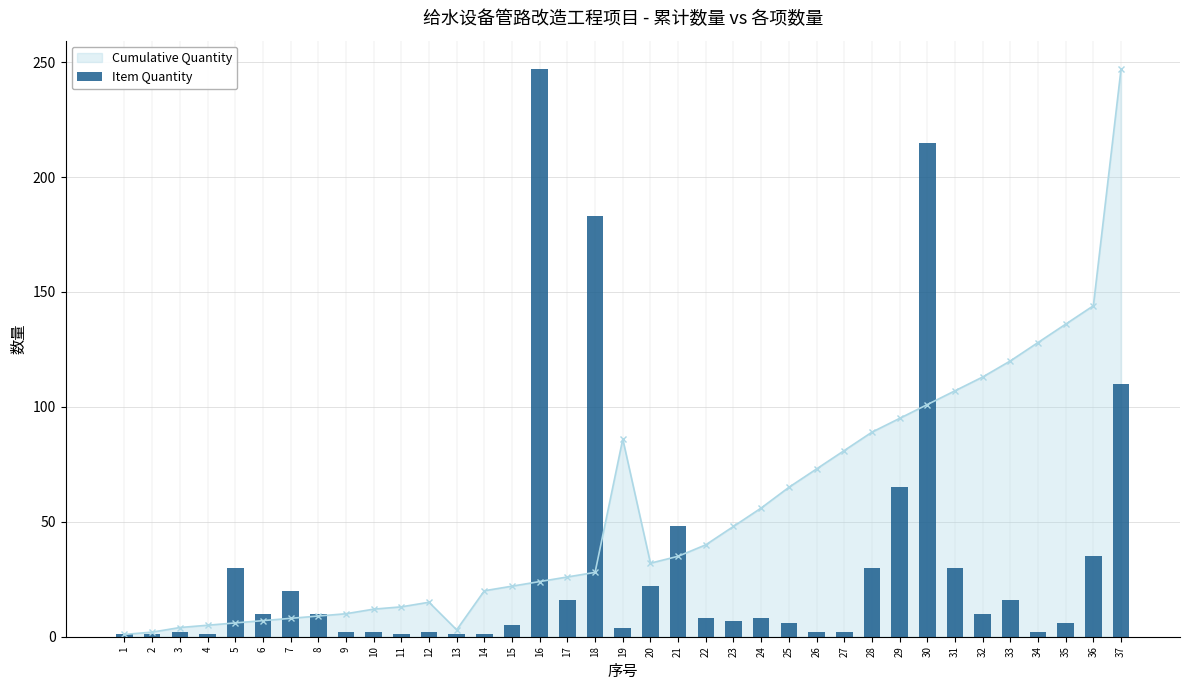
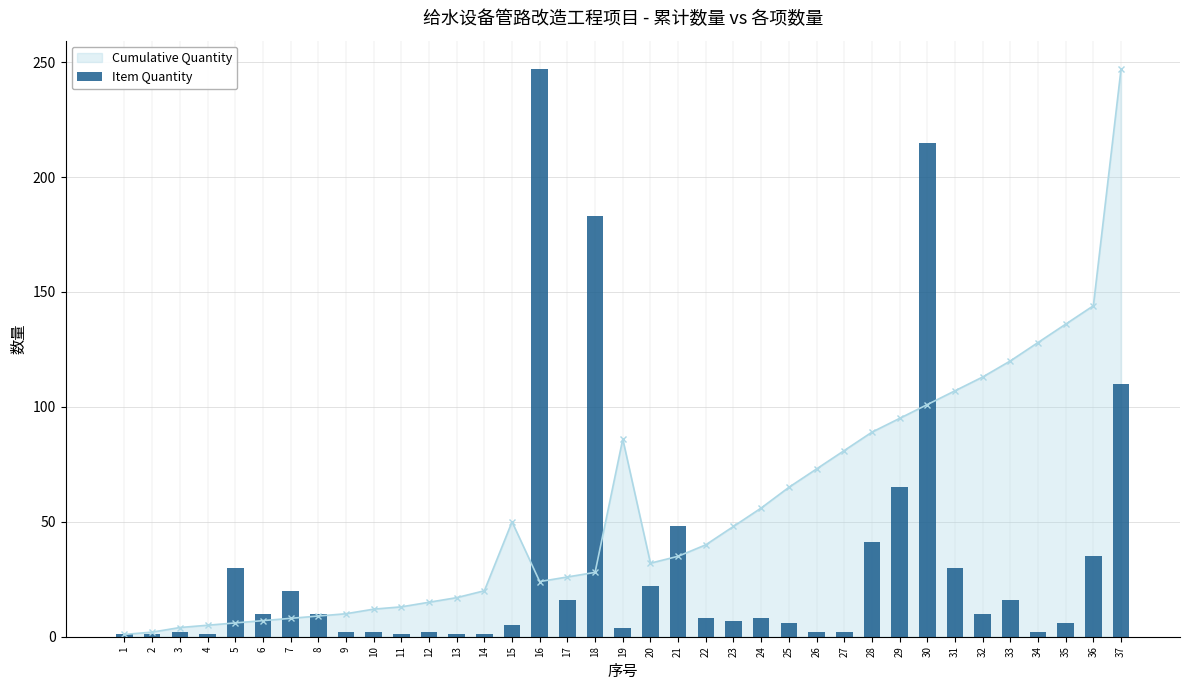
Cumulative Quantity, 13: 3 -> 17
Cumulative Quantity, 15: 22 -> 50
Item Quantity, 28: 30 -> 41
